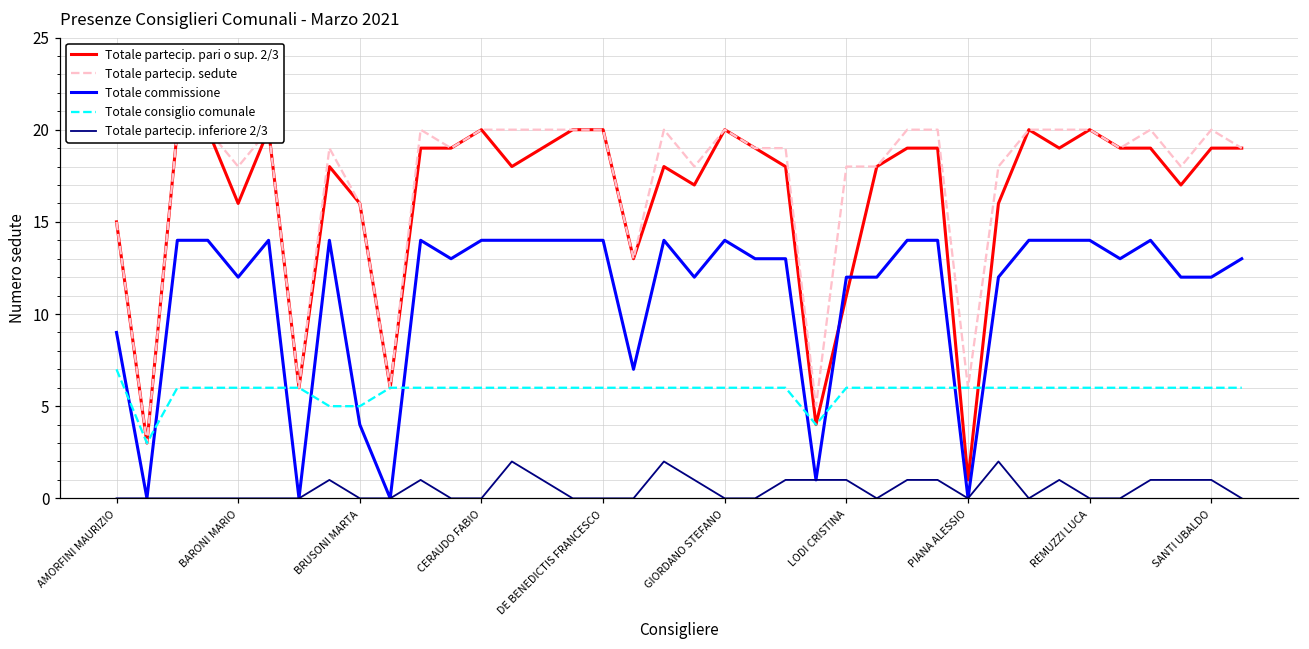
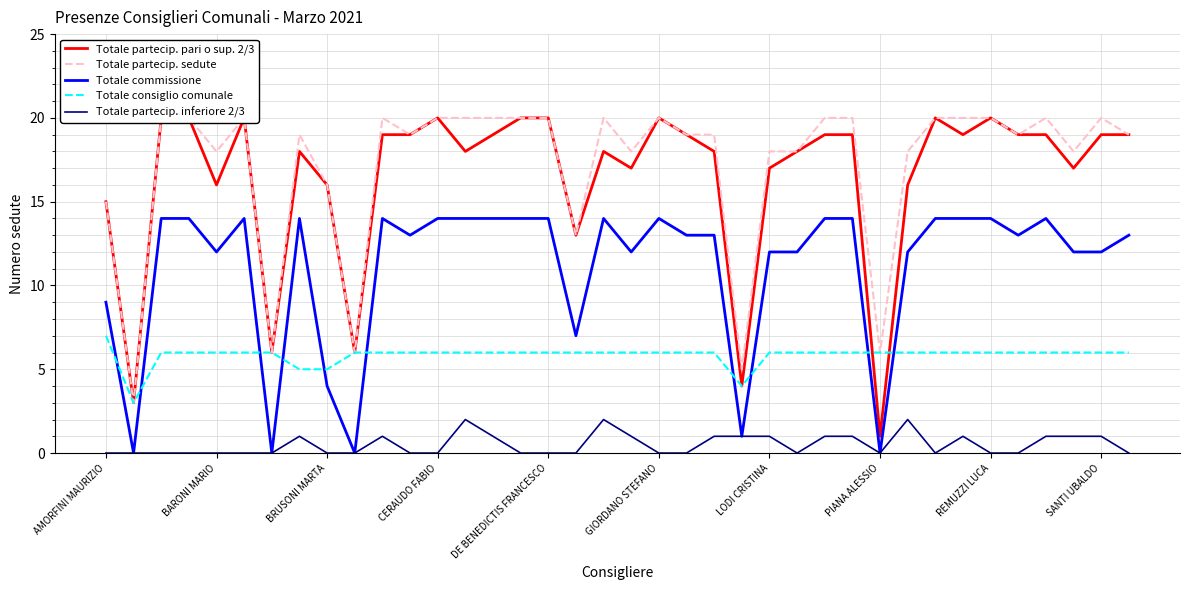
Totale partecip. pari o sup. 2/3, LODI CRISTINA: 11 -> 17
